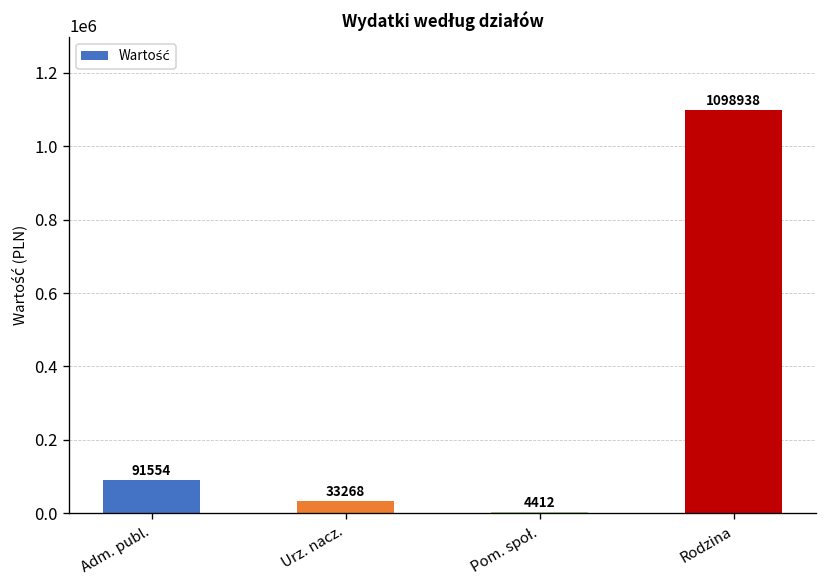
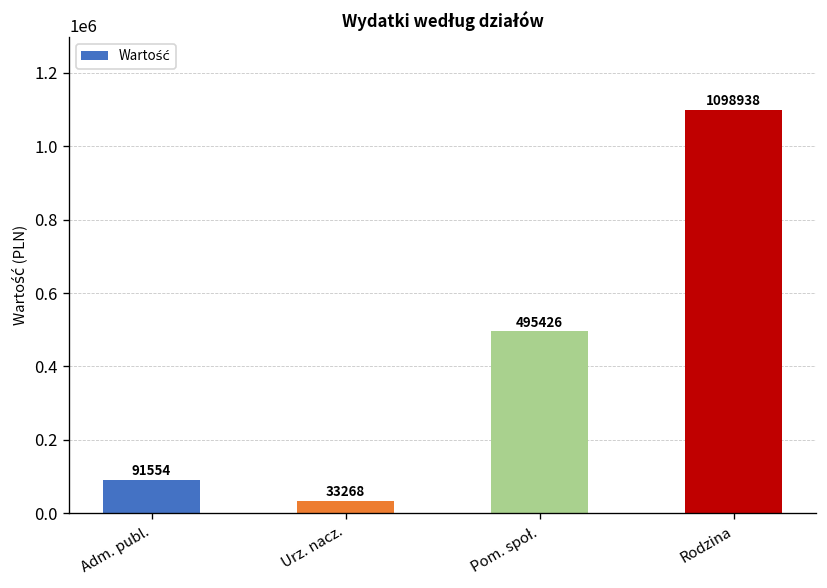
Pom. społ.: 4412 -> 495426
